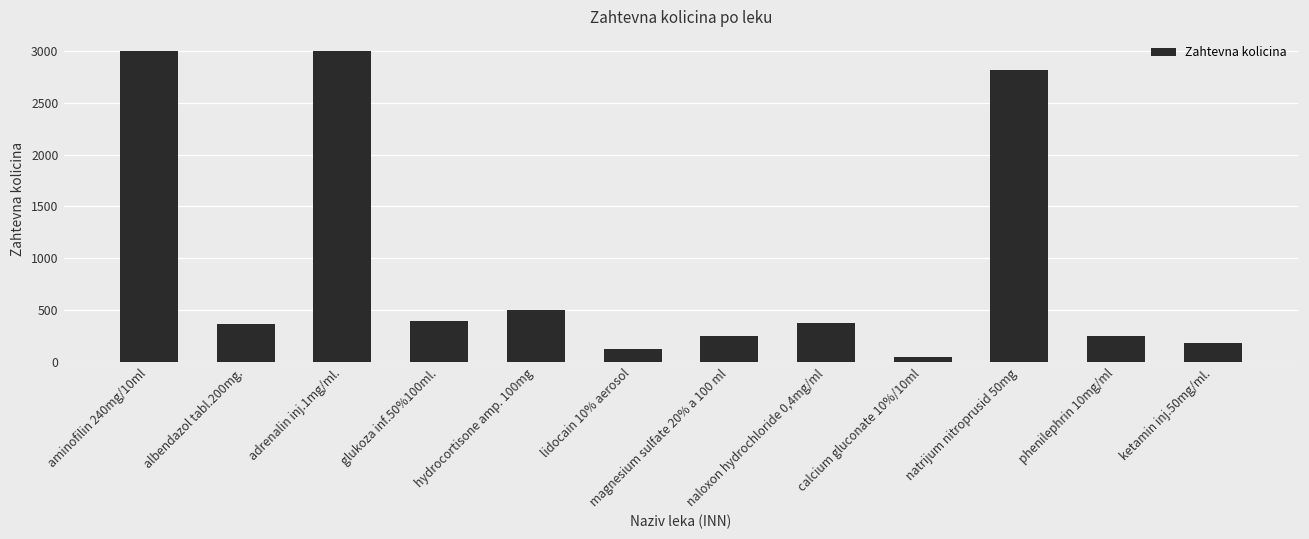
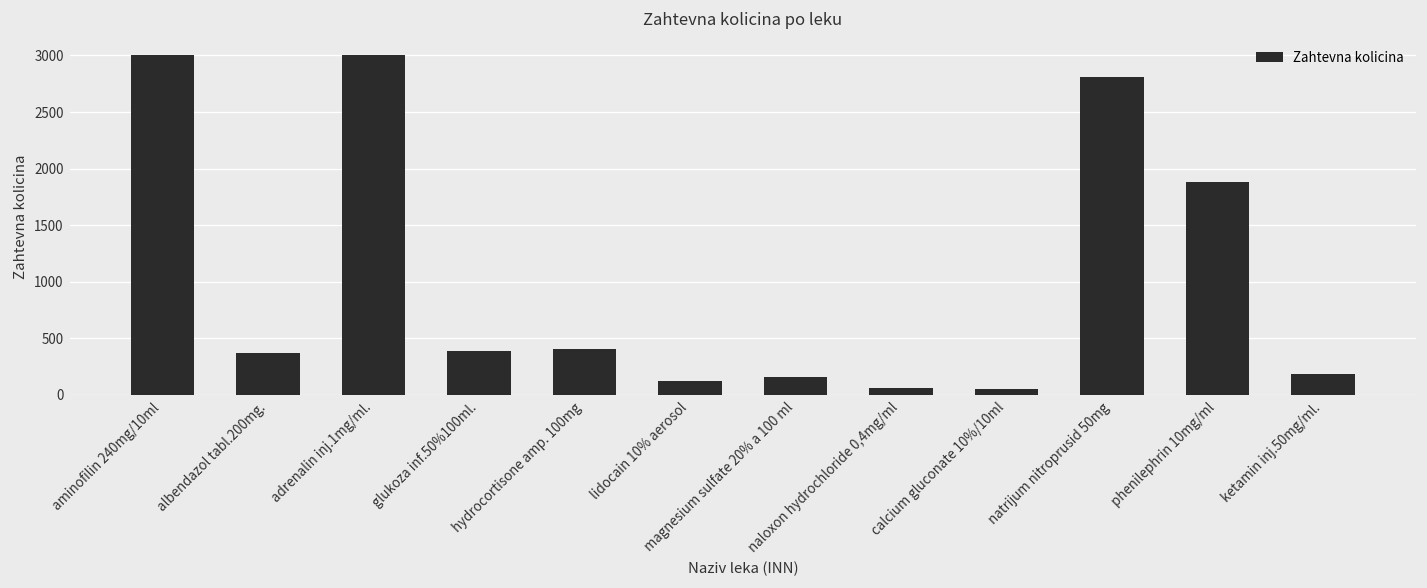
hydrocortisone amp. 100mg: 500 -> 400
magnesium sulfate 20% a 100 ml: 300 -> 200
naloxon hydrochloride 0,4mg/ml: 400 -> 100
phenilephrin 10mg/ml: 300 -> 1900
